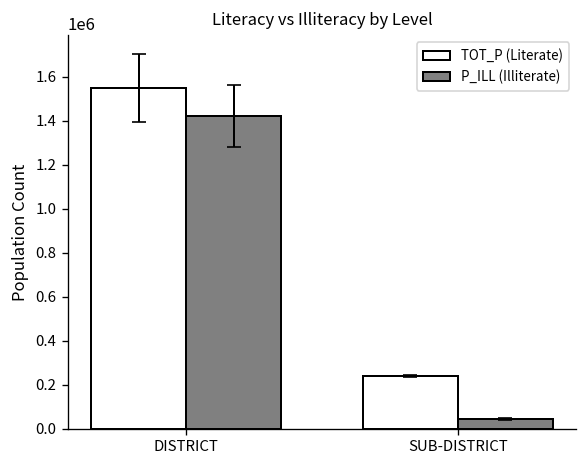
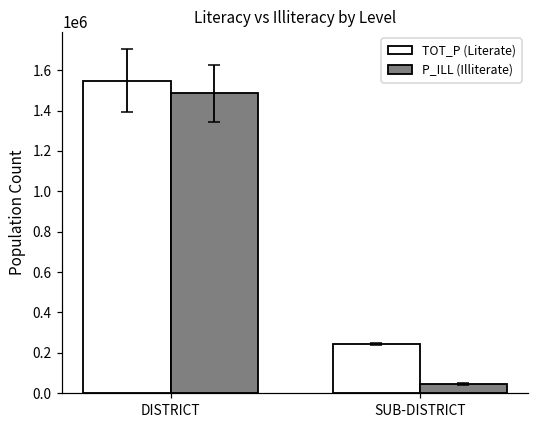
P_ILL (Illiterate), DISTRICT: 1420000 -> 1490000
